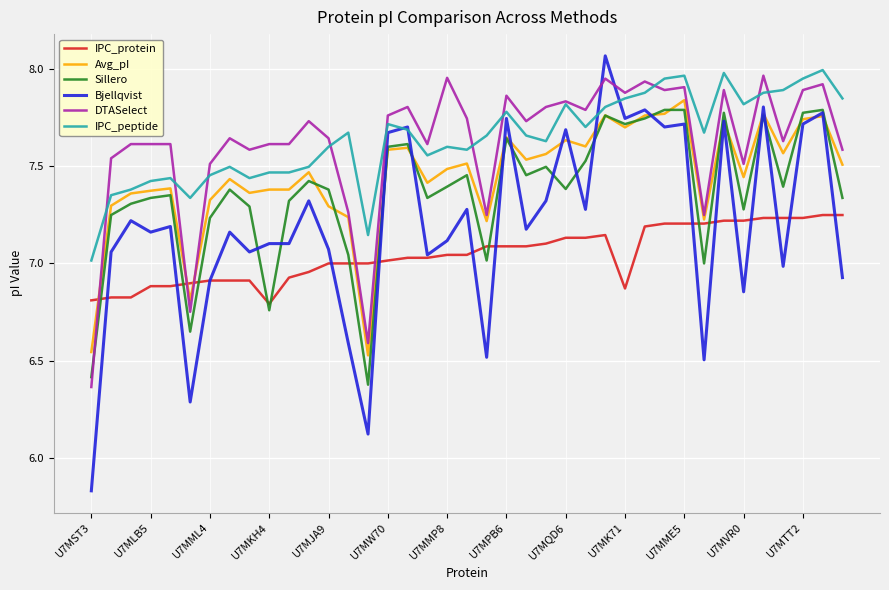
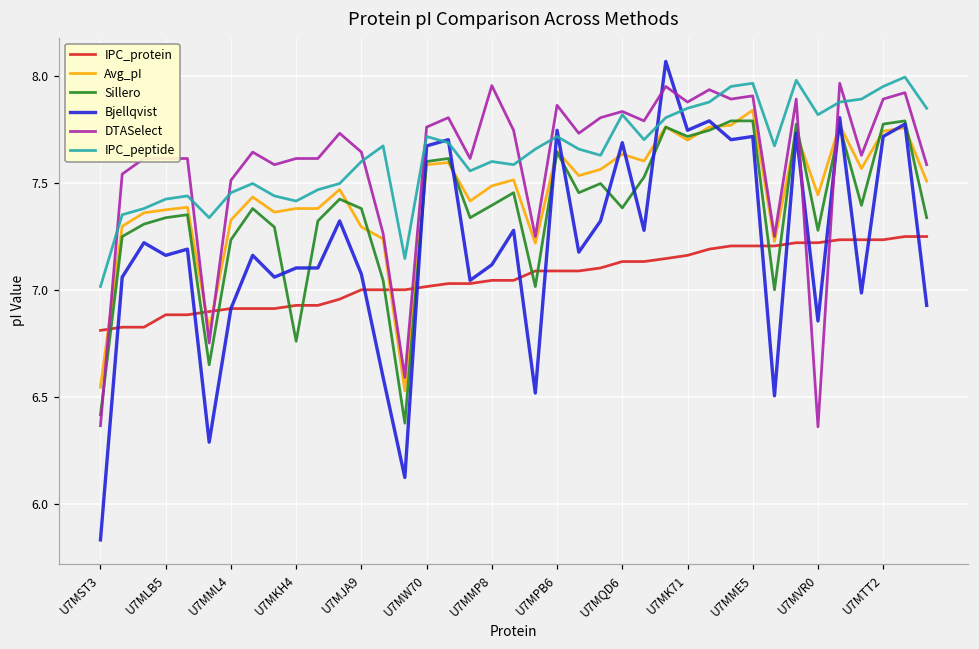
IPC_protein, U7MKH4: 6.79 -> 6.93
IPC_peptide, U7MKH4: 7.47 -> 7.42
IPC_peptide, U7MPB6: 7.78 -> 7.72
IPC_protein, U7MK71: 6.87 -> 7.16
DTASelect, U7MVR0: 7.51 -> 6.36
